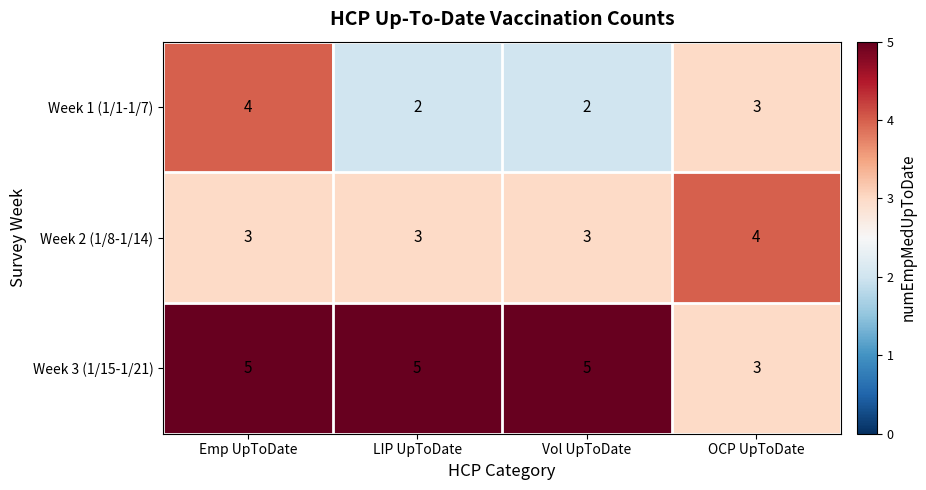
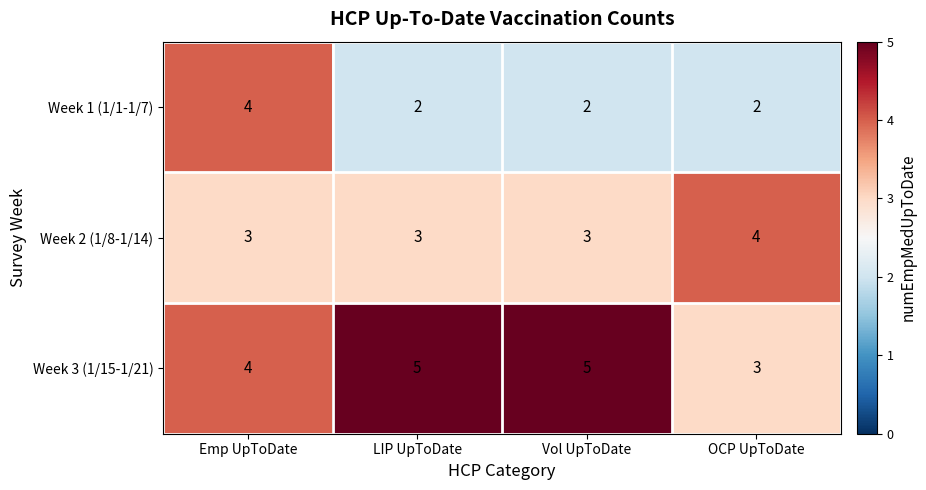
Week 1 (1/1-1/7), OCP UpToDate: 3 -> 2
Week 3 (1/15-1/21), Emp UpToDate: 5 -> 4
